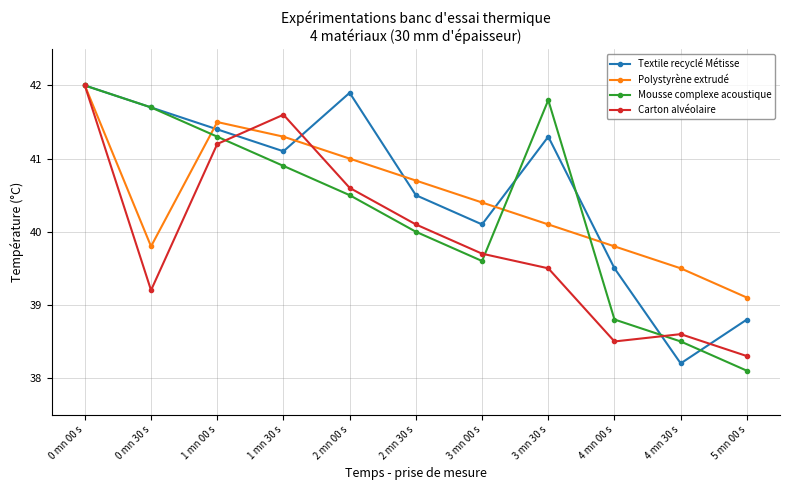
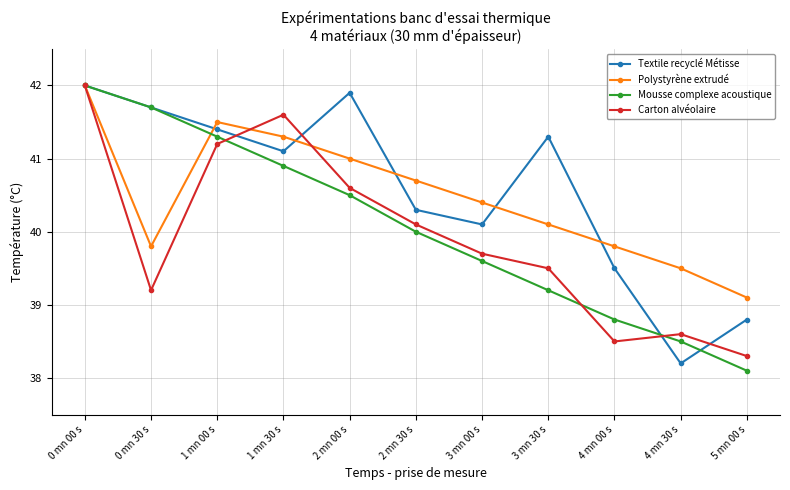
Textile recyclé Métisse, 2 mn 30 s: 40.5 -> 40.3
Mousse complexe acoustique, 3 mn 30 s: 41.8 -> 39.2
